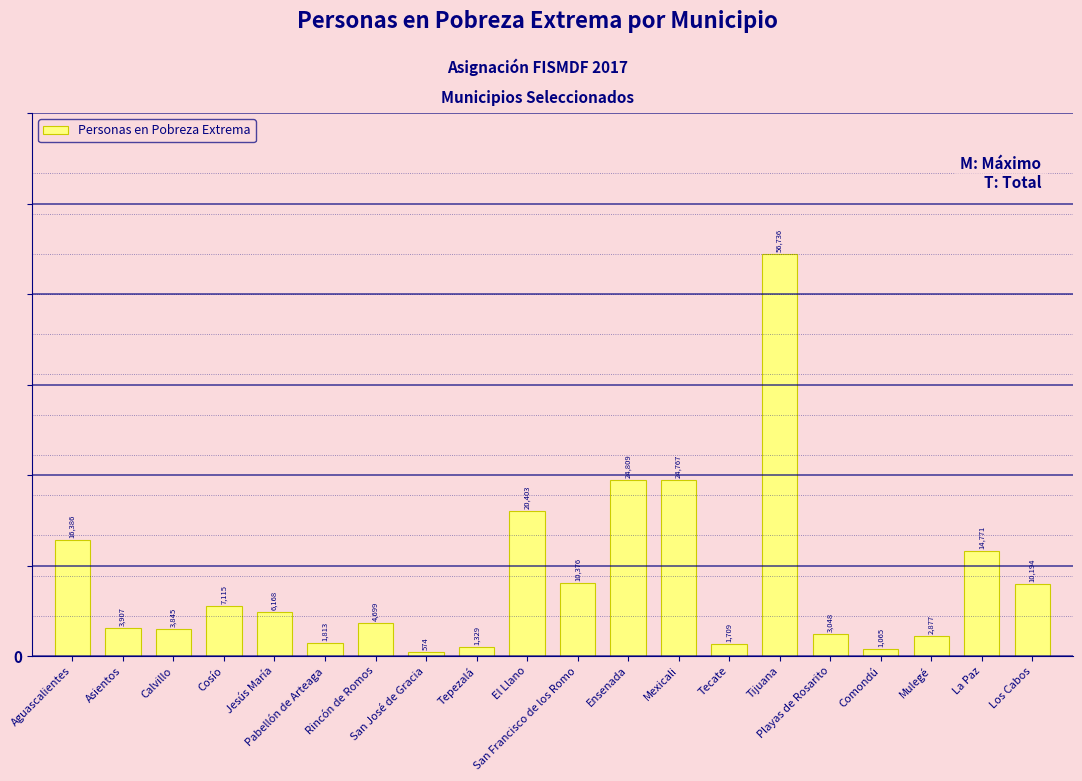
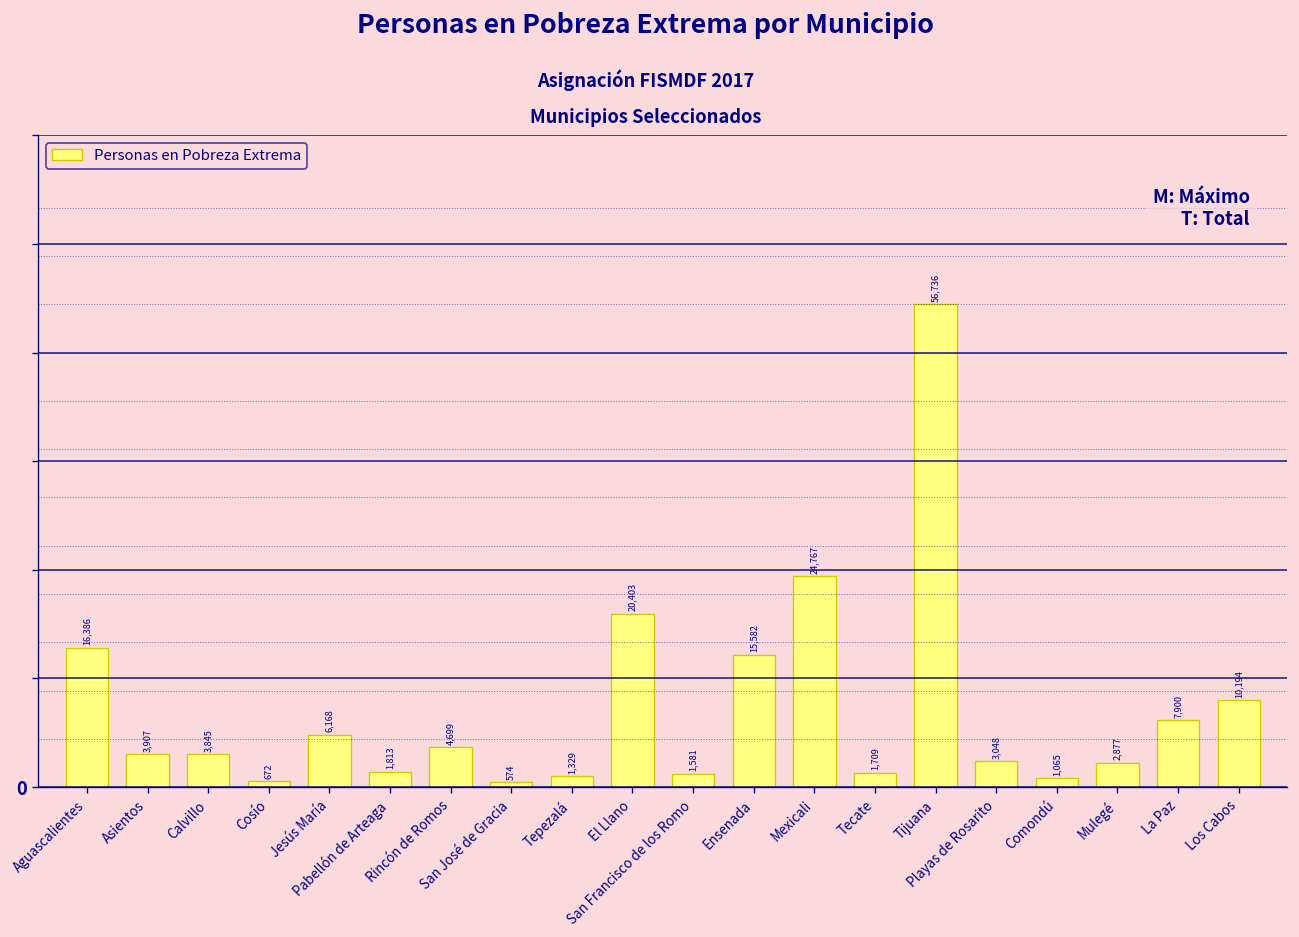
Cosío: 7,115 -> 672
San Francisco de los Romo: 10,376 -> 1,581
Ensenada: 24,809 -> 15,582
La Paz: 14,771 -> 7,900
